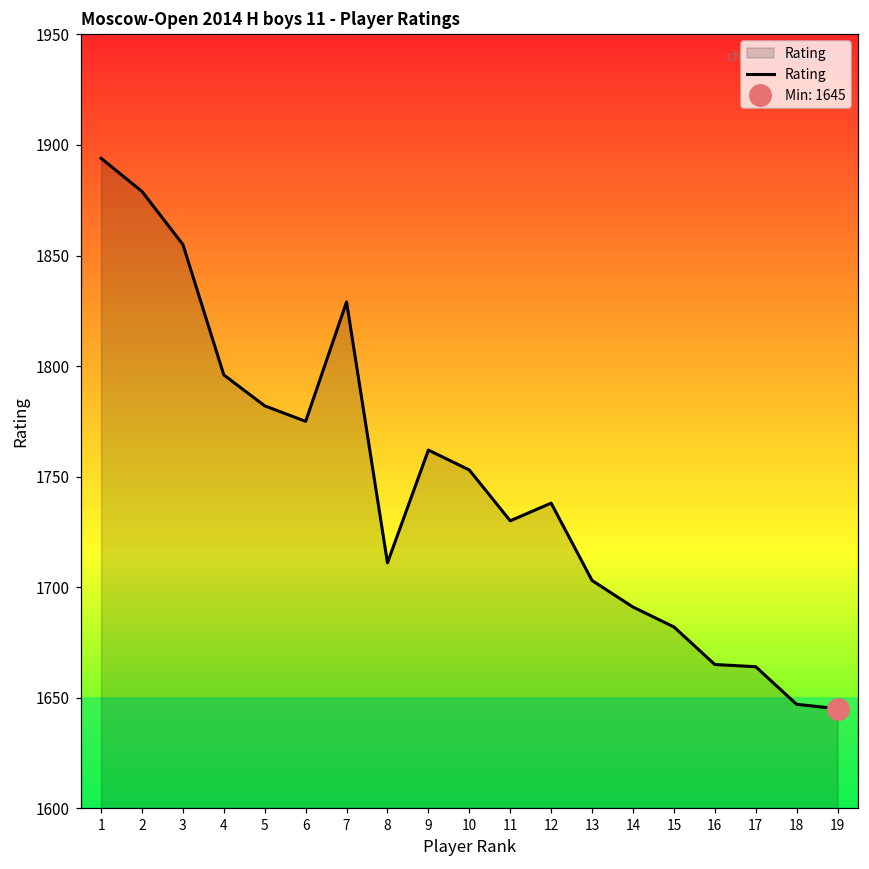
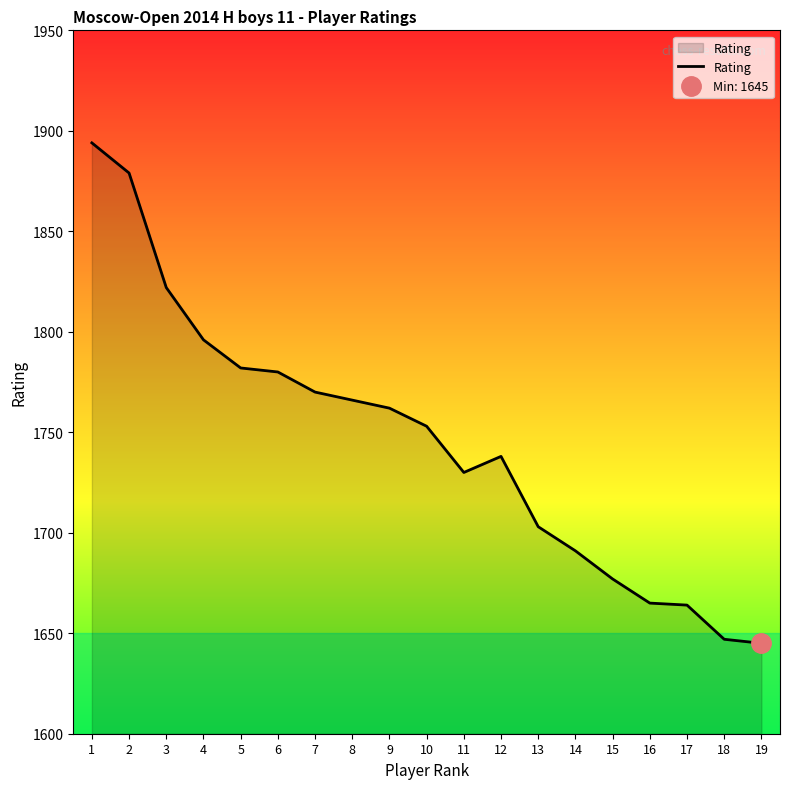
Rating, 3: 1855 -> 1822
Rating, 6: 1775 -> 1780
Rating, 7: 1829 -> 1770
Rating, 8: 1711 -> 1766
Rating, 15: 1682 -> 1677
